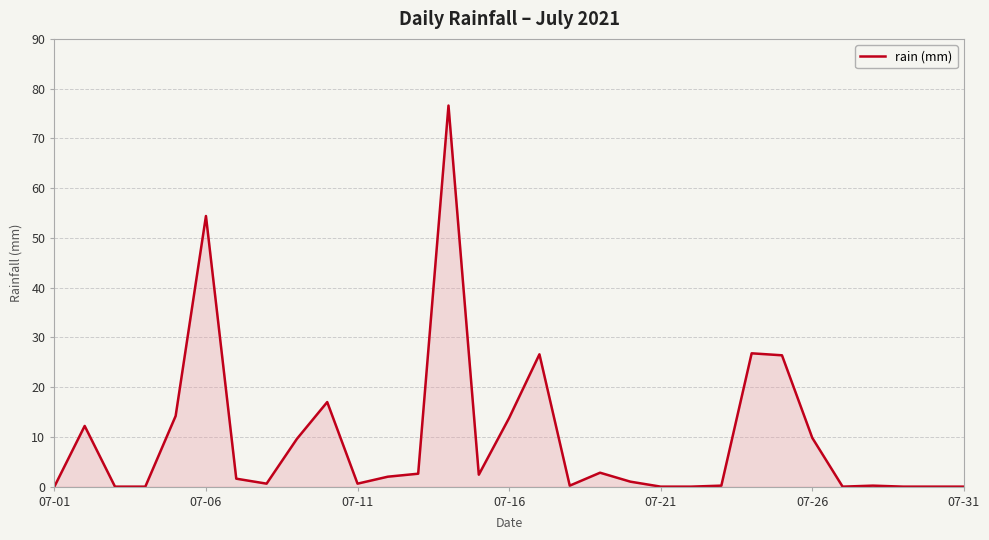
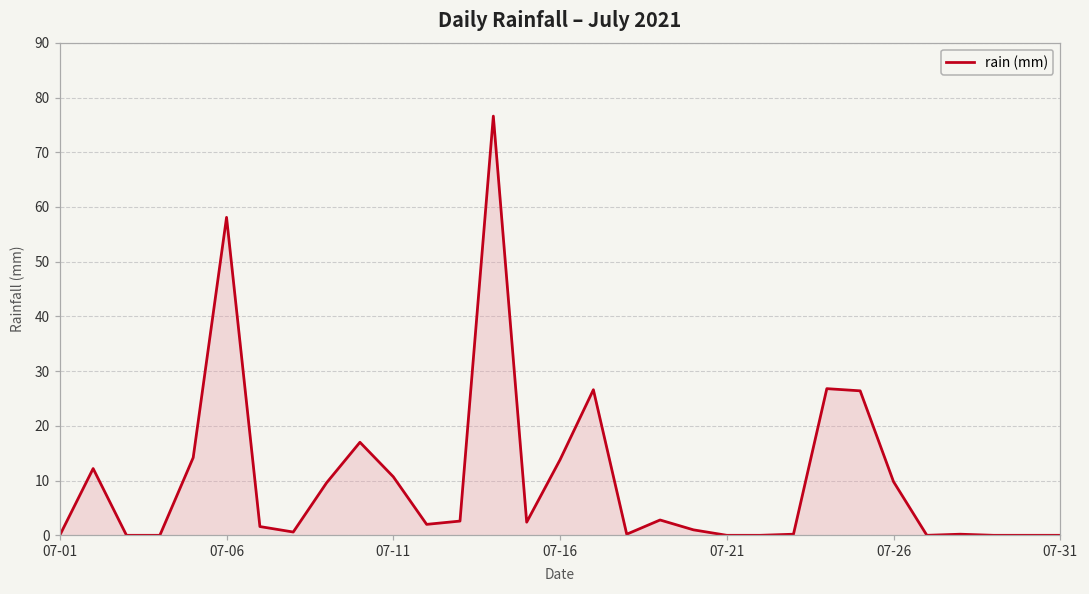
07-06: 54 -> 58
07-11: 1 -> 11
